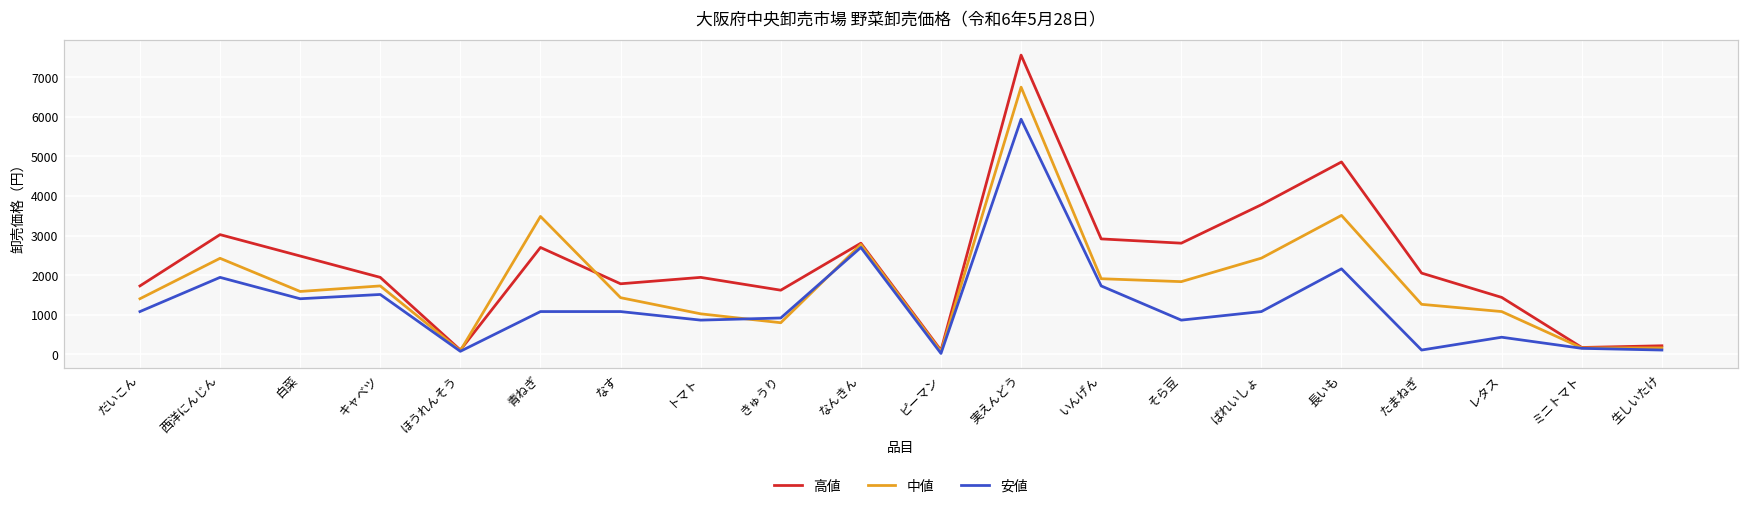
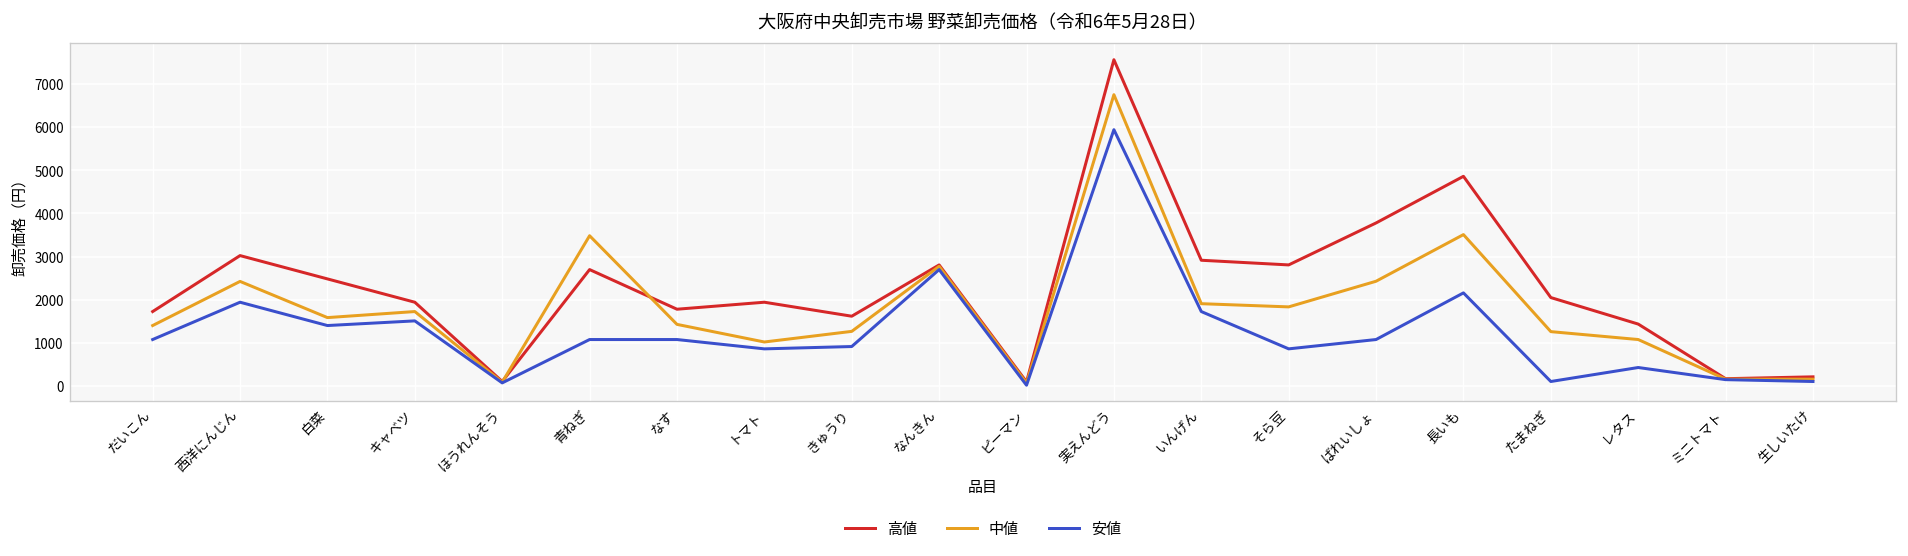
中値, きゅうり: 800 -> 1300
